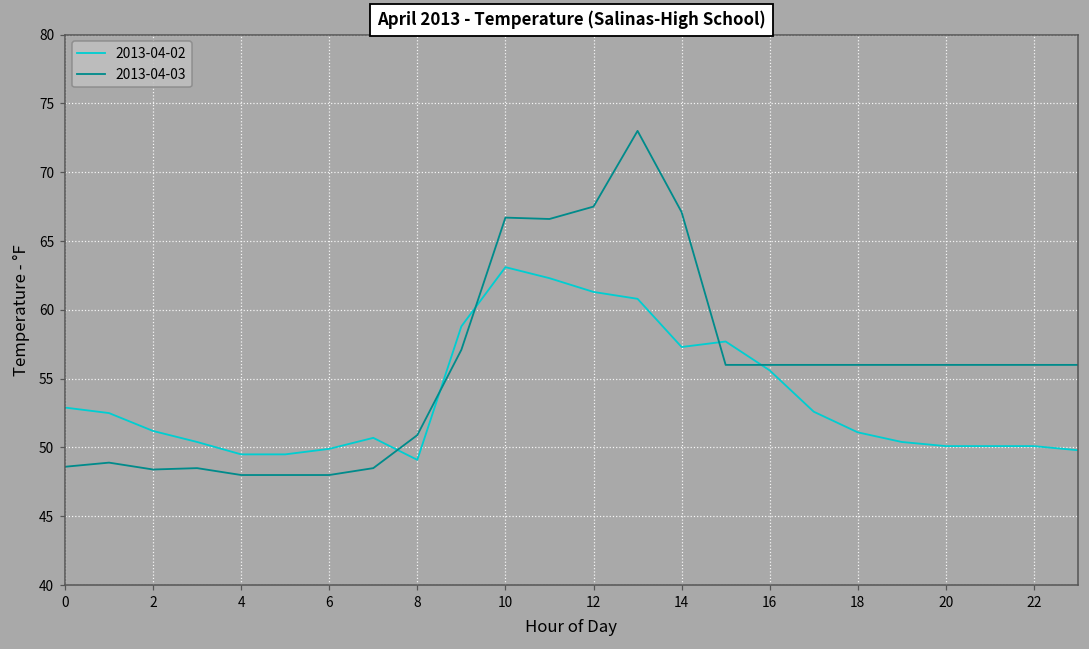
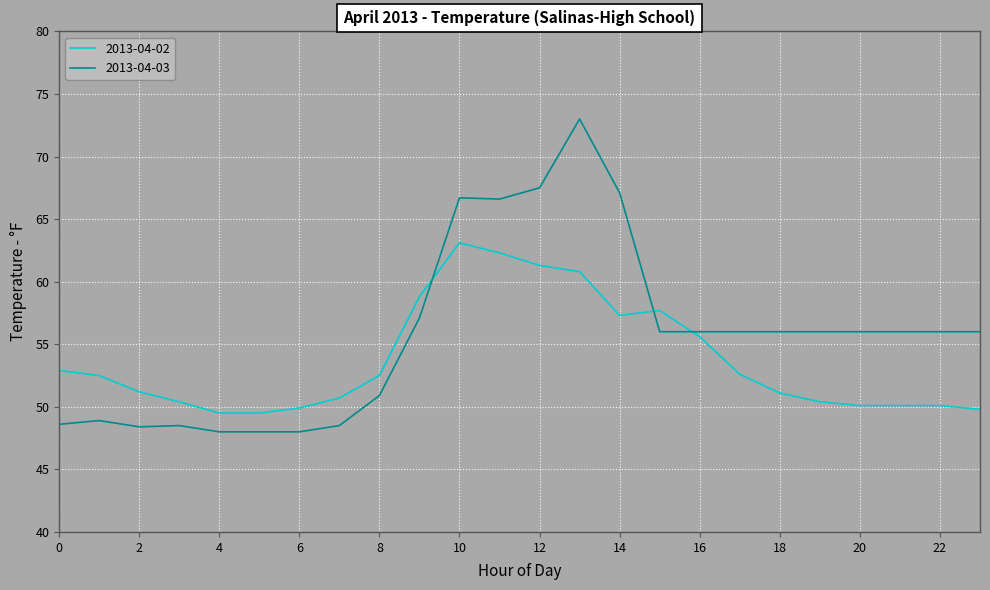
2013-04-02, 8: 49.1 -> 52.5
